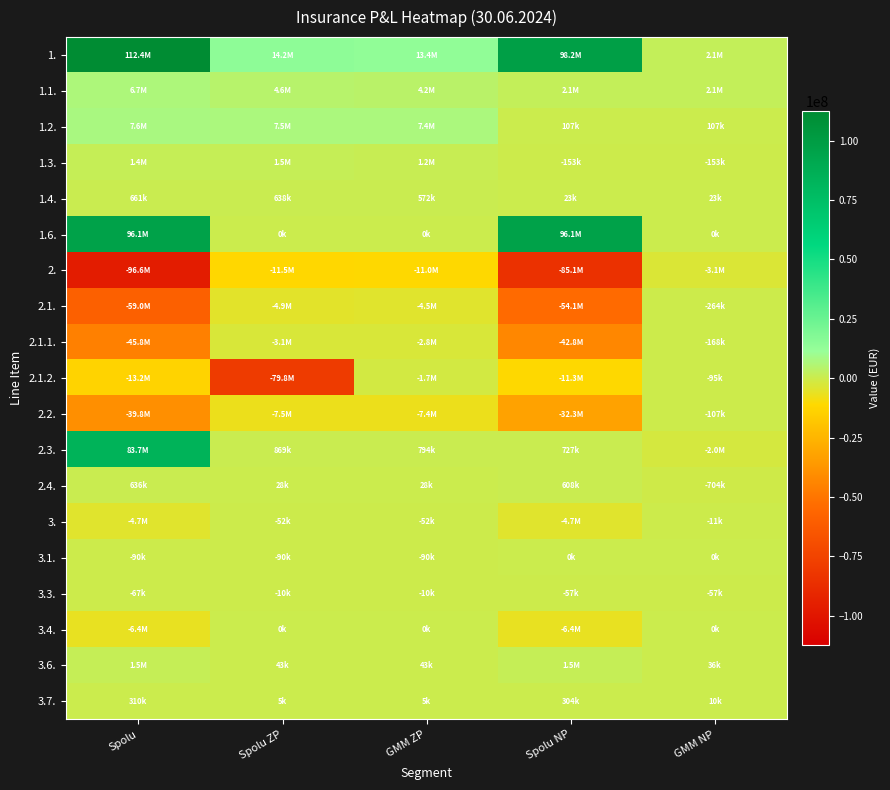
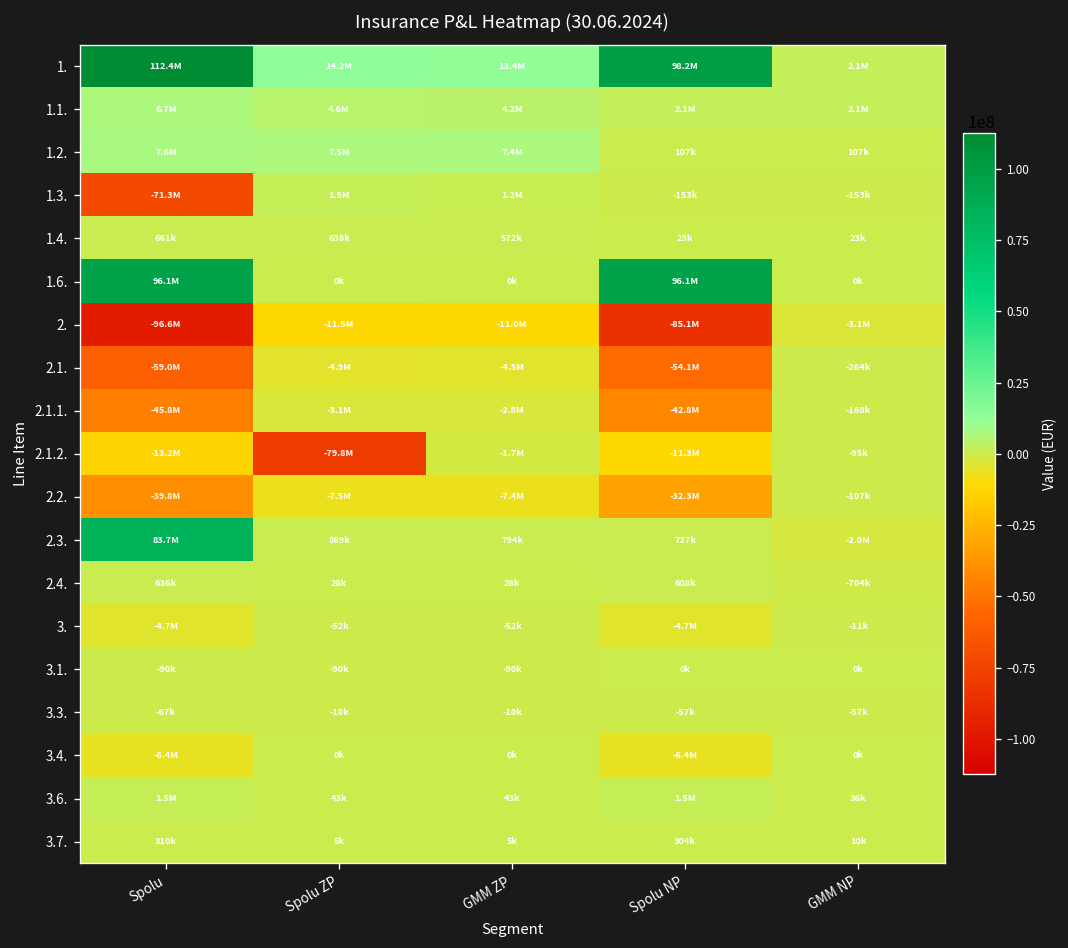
1.3., Spolu: 1.4M -> -71.3M
